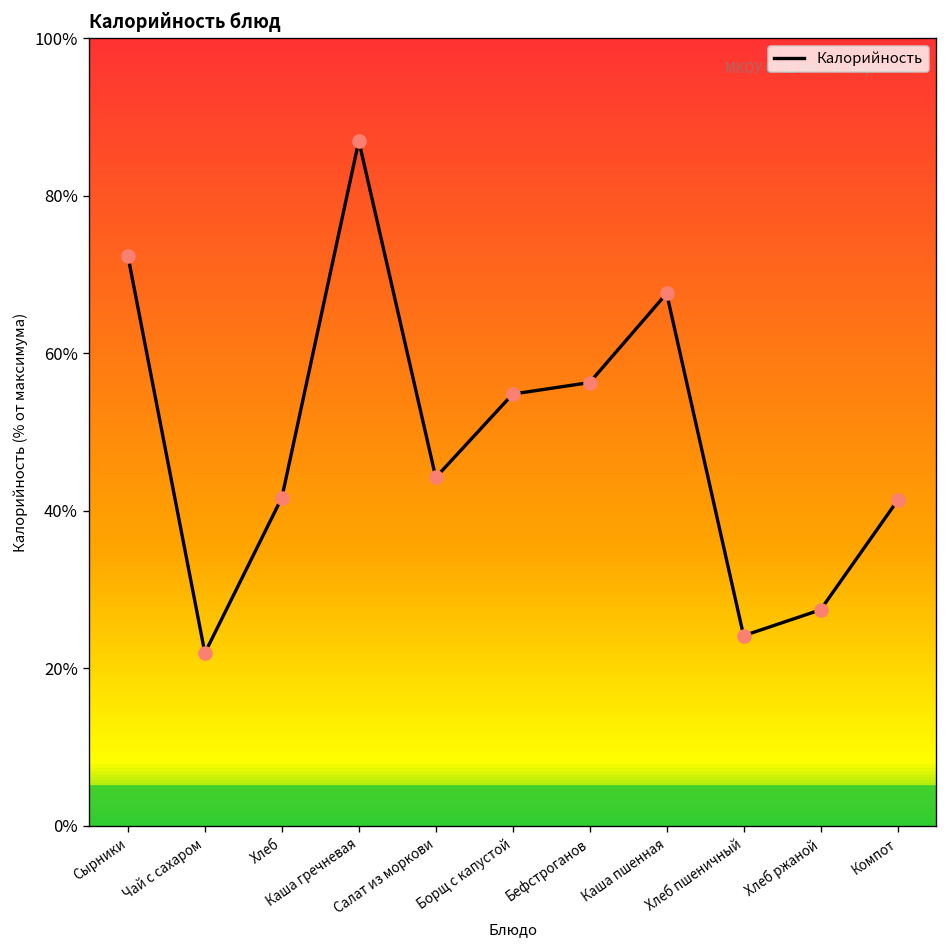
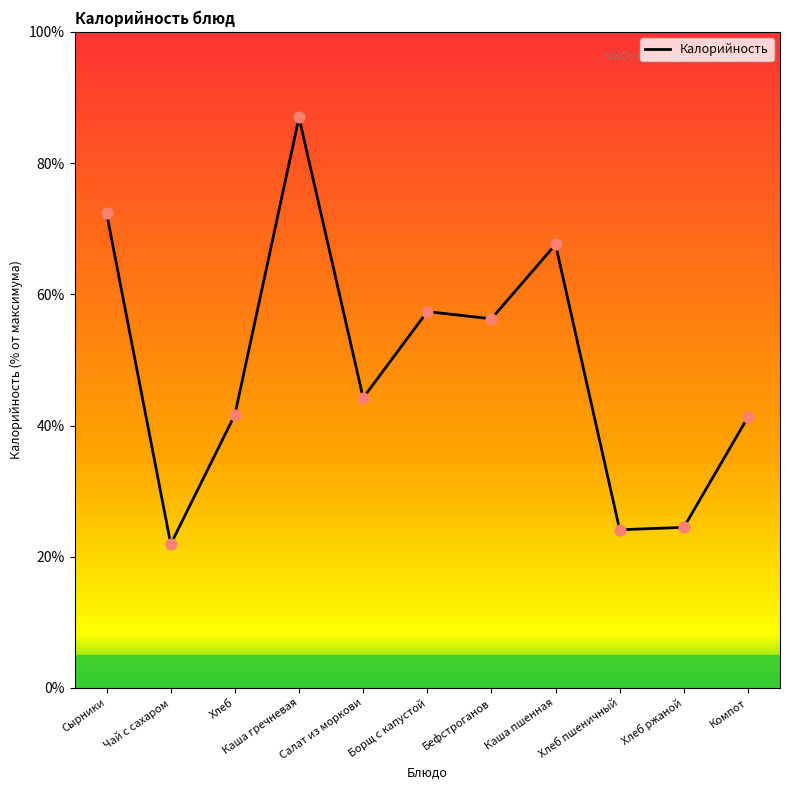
Борщ с капустой: 55% -> 57%
Хлеб ржаной: 27% -> 24%
